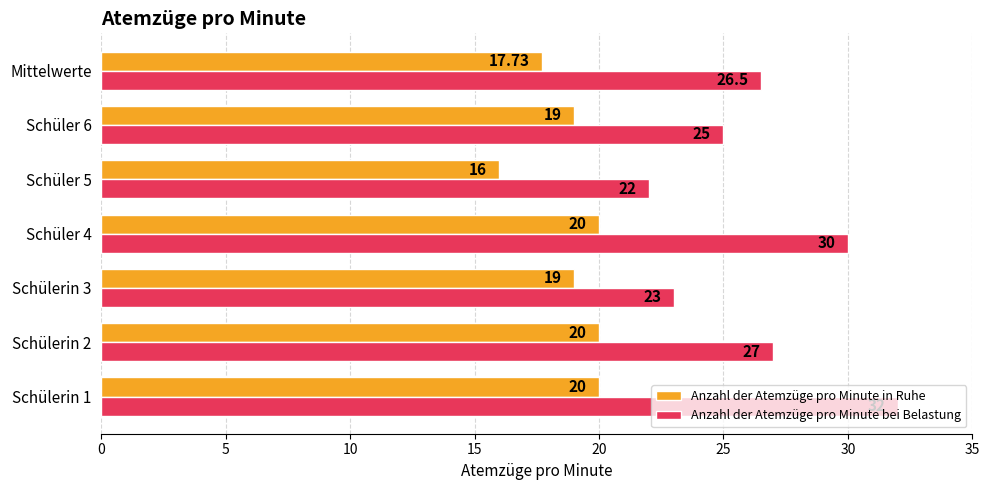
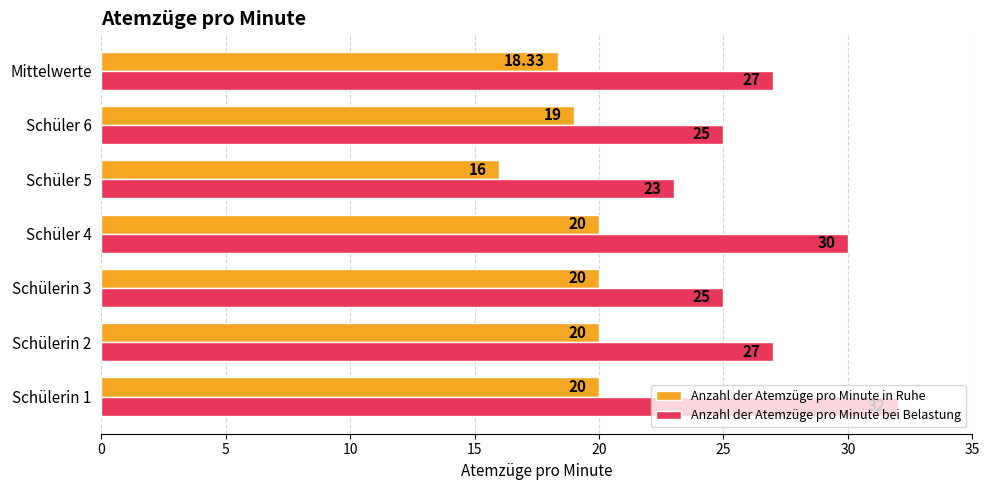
Anzahl der Atemzüge pro Minute in Ruhe, Mittelwerte: 17.73 -> 18.33
Anzahl der Atemzüge pro Minute bei Belastung, Mittelwerte: 26.5 -> 27
Anzahl der Atemzüge pro Minute bei Belastung, Schüler 5: 22 -> 23
Anzahl der Atemzüge pro Minute in Ruhe, Schülerin 3: 19 -> 20
Anzahl der Atemzüge pro Minute bei Belastung, Schülerin 3: 23 -> 25
